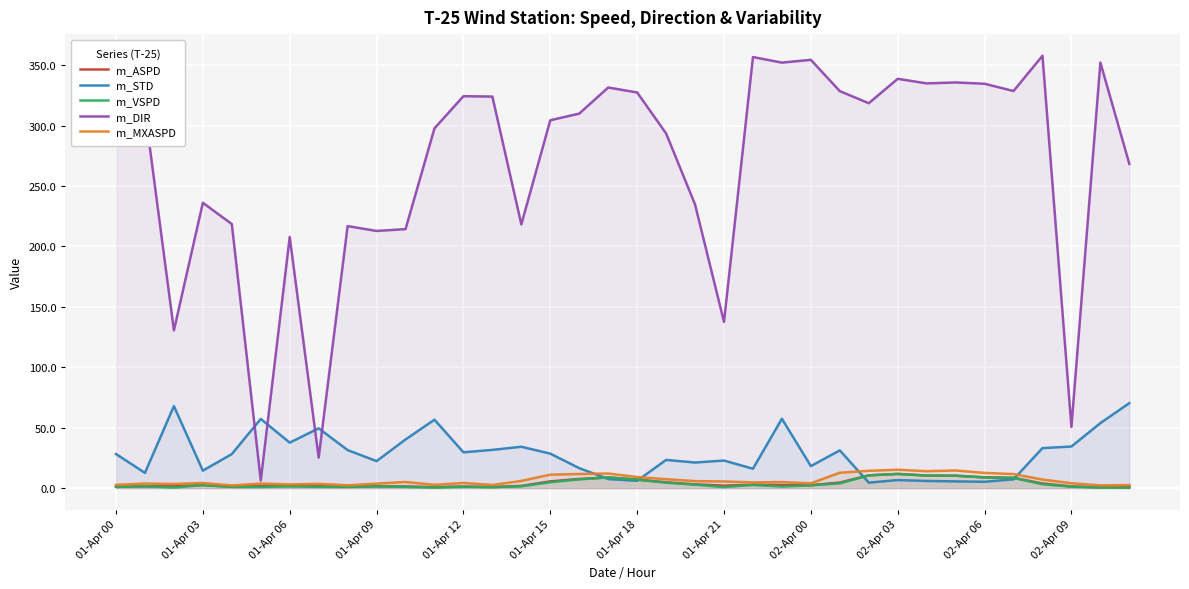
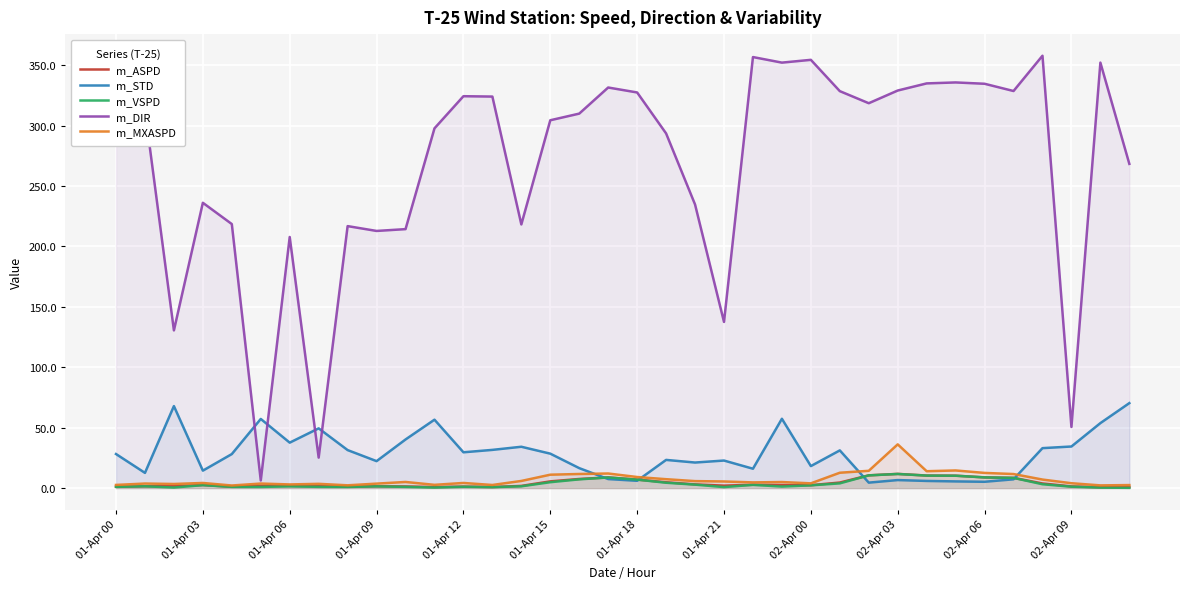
m_DIR, 02-Apr 03: 339 -> 329
m_MXASPD, 02-Apr 03: 15 -> 36
